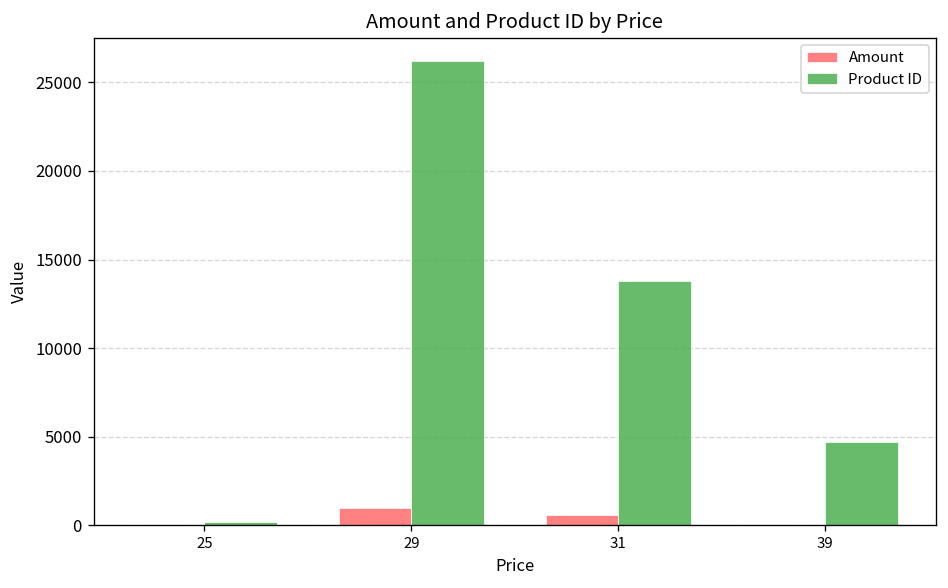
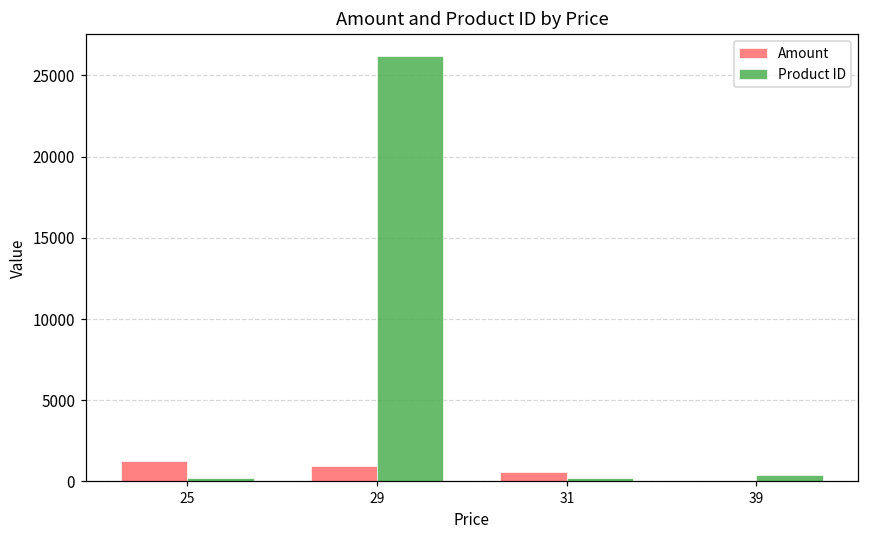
Amount, 25: 0 -> 1300
Product ID, 31: 13800 -> 200
Product ID, 39: 4700 -> 400
